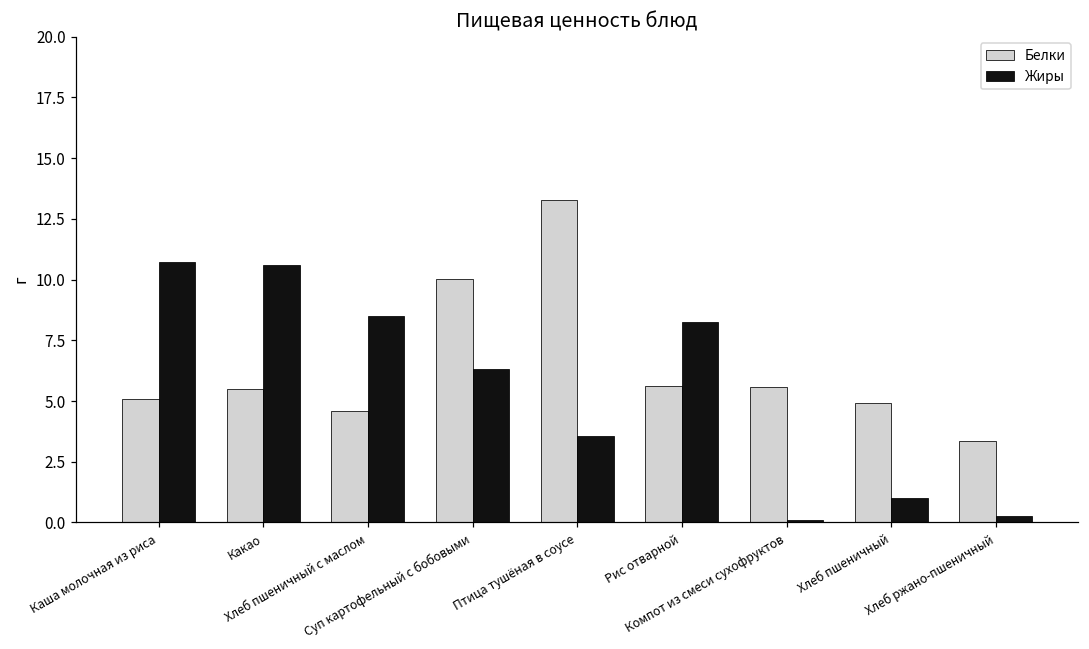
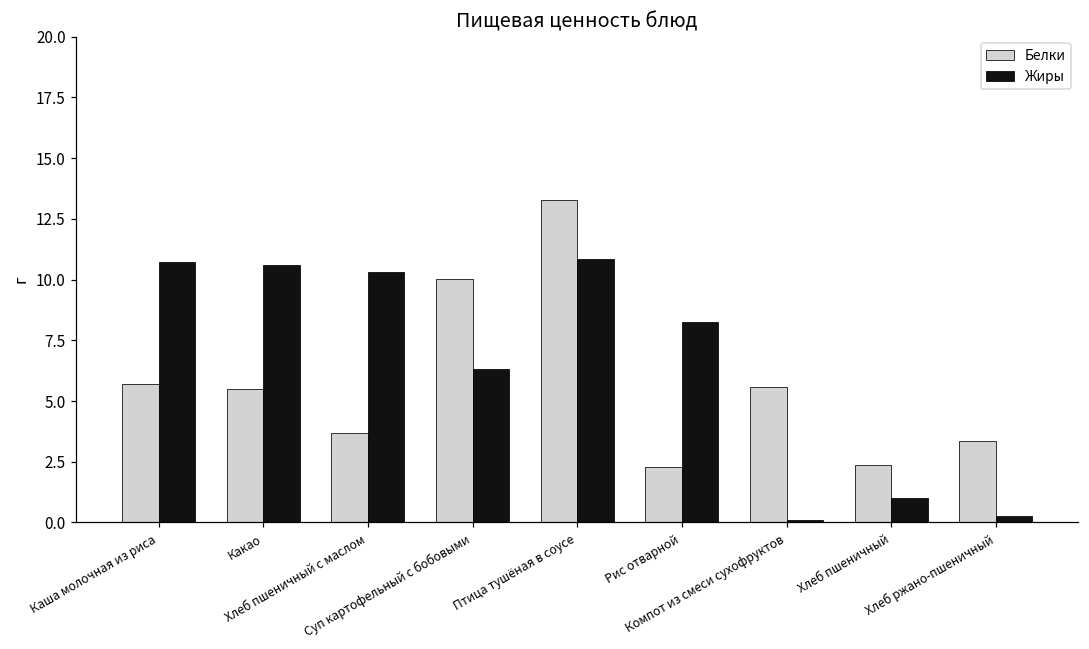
Белки, Каша молочная из риса: 5.1 -> 5.7
Белки, Хлеб пшеничный с маслом: 4.6 -> 3.7
Жиры, Хлеб пшеничный с маслом: 8.5 -> 10.3
Жиры, Птица тушёная в соусе: 3.6 -> 10.8
Белки, Рис отварной: 5.6 -> 2.3
Белки, Хлеб пшеничный: 4.9 -> 2.4
